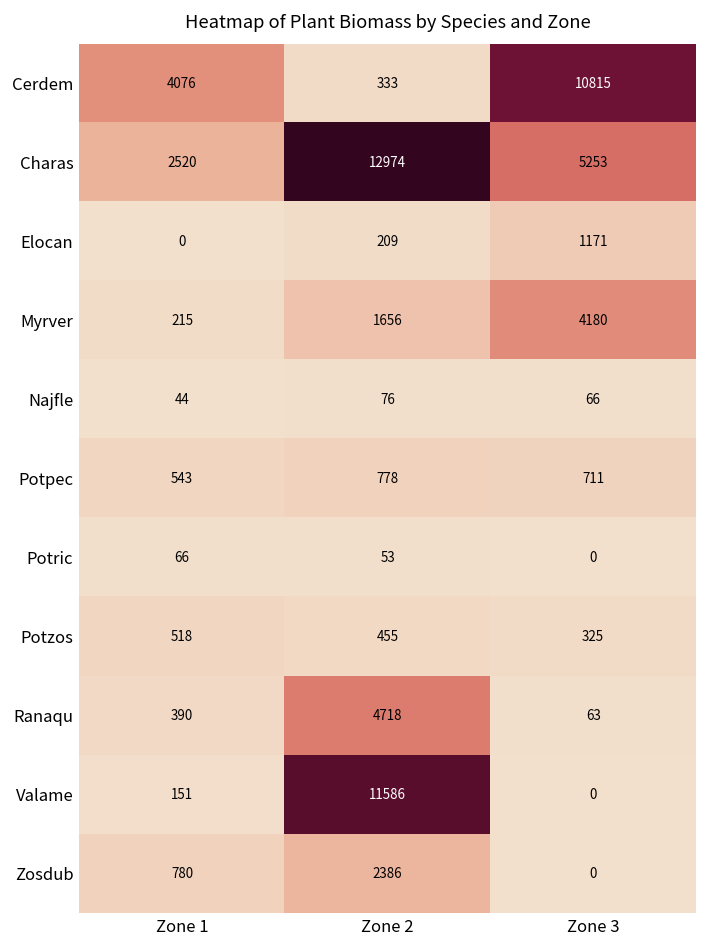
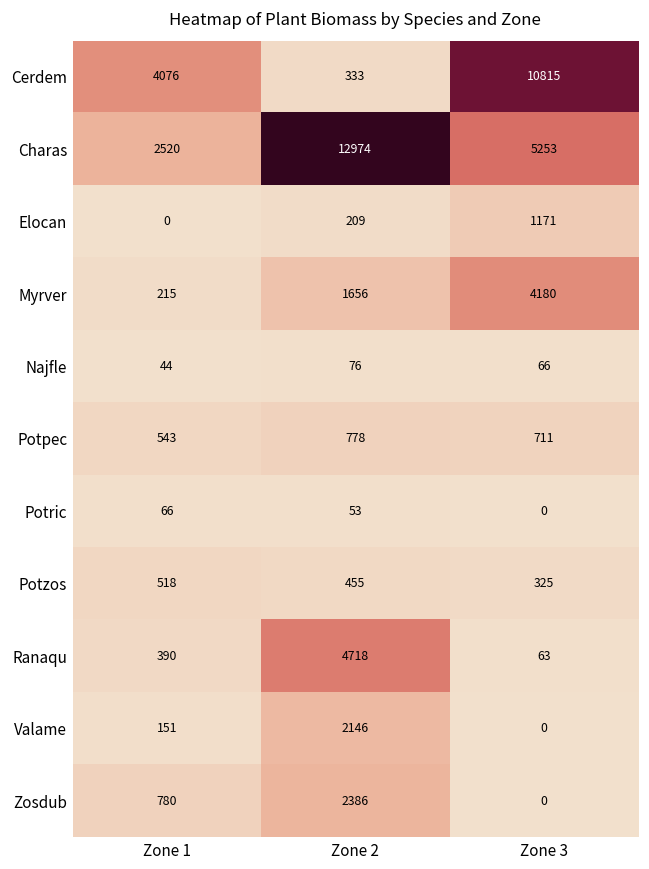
Valame, Zone 2: 11586 -> 2146
